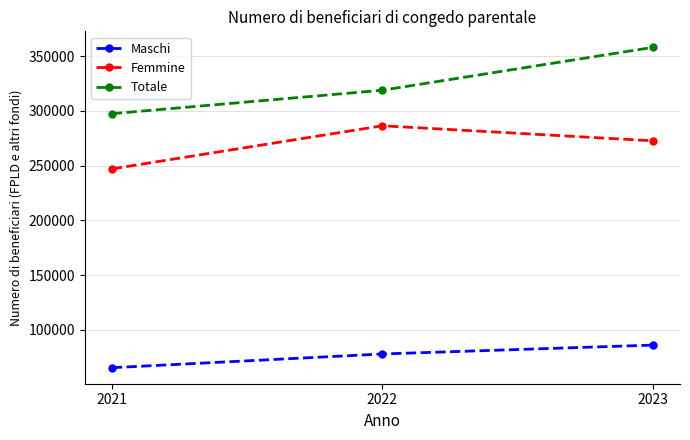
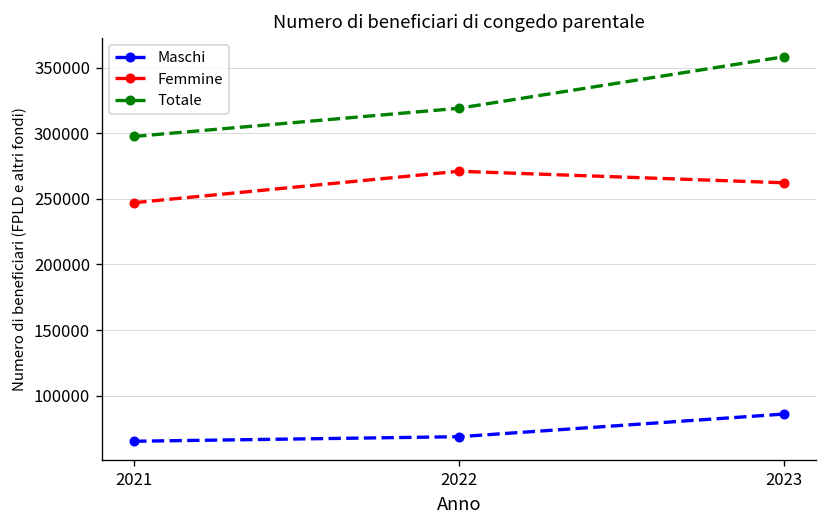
Maschi, 2022: 78000 -> 69000
Femmine, 2022: 286000 -> 271000
Femmine, 2023: 273000 -> 262000
